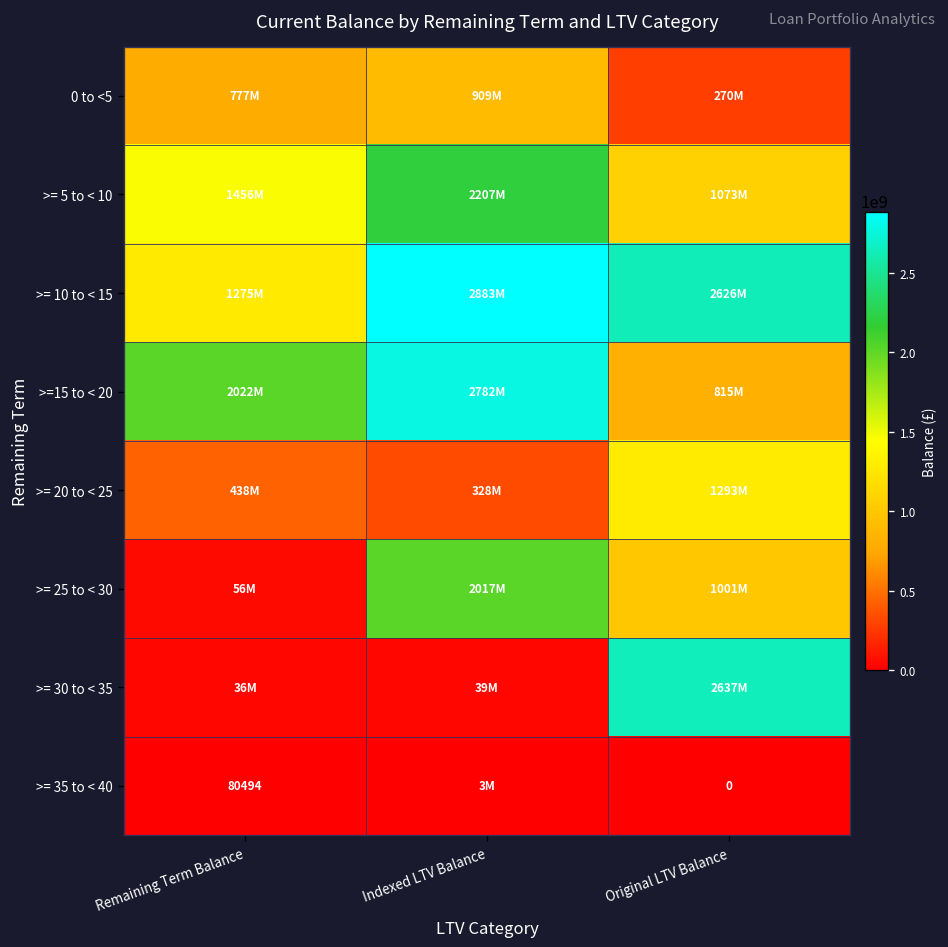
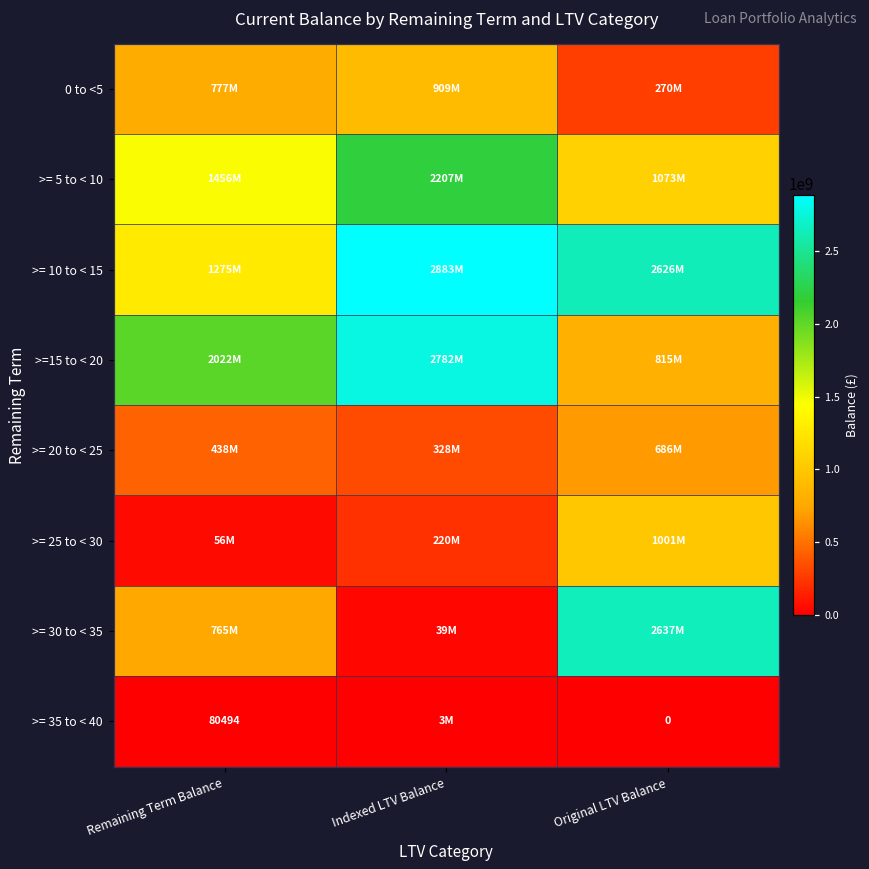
>= 20 to < 25, Original LTV Balance: 1293M -> 686M
>= 25 to < 30, Indexed LTV Balance: 2017M -> 220M
>= 30 to < 35, Remaining Term Balance: 36M -> 765M
